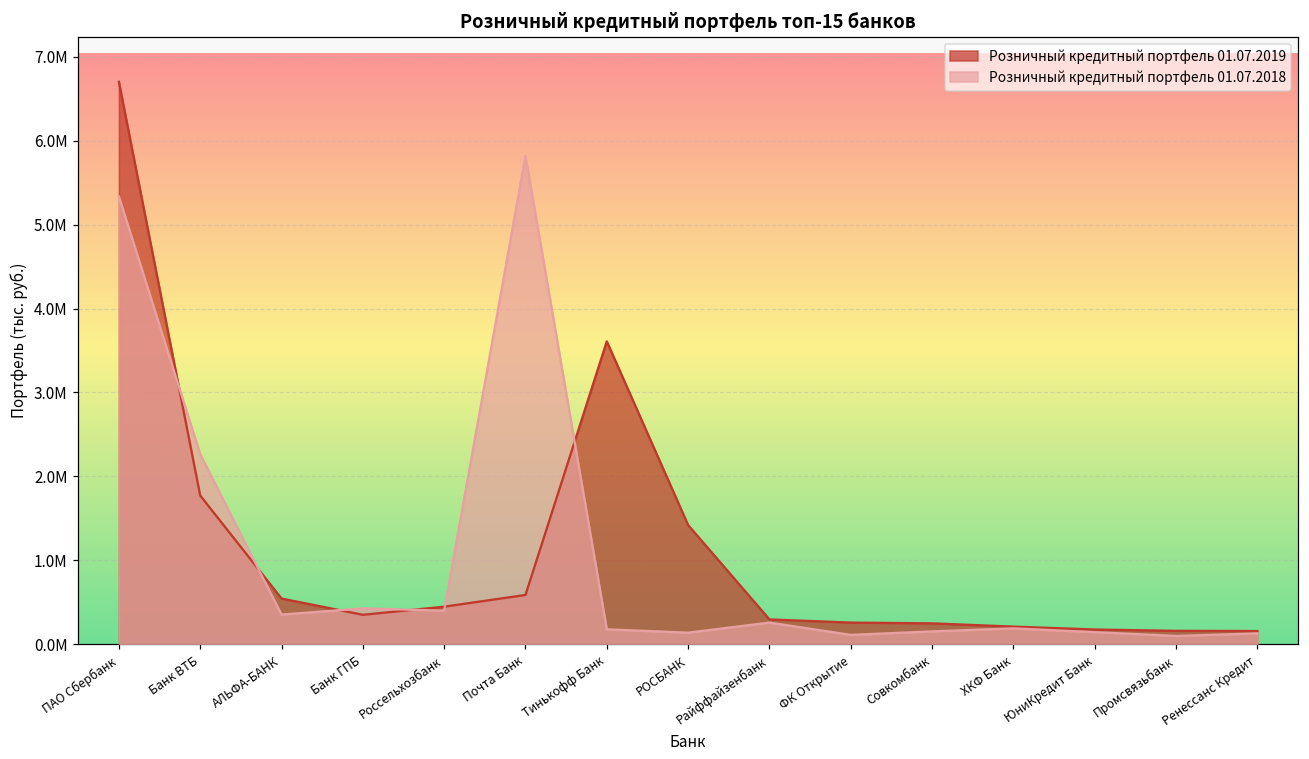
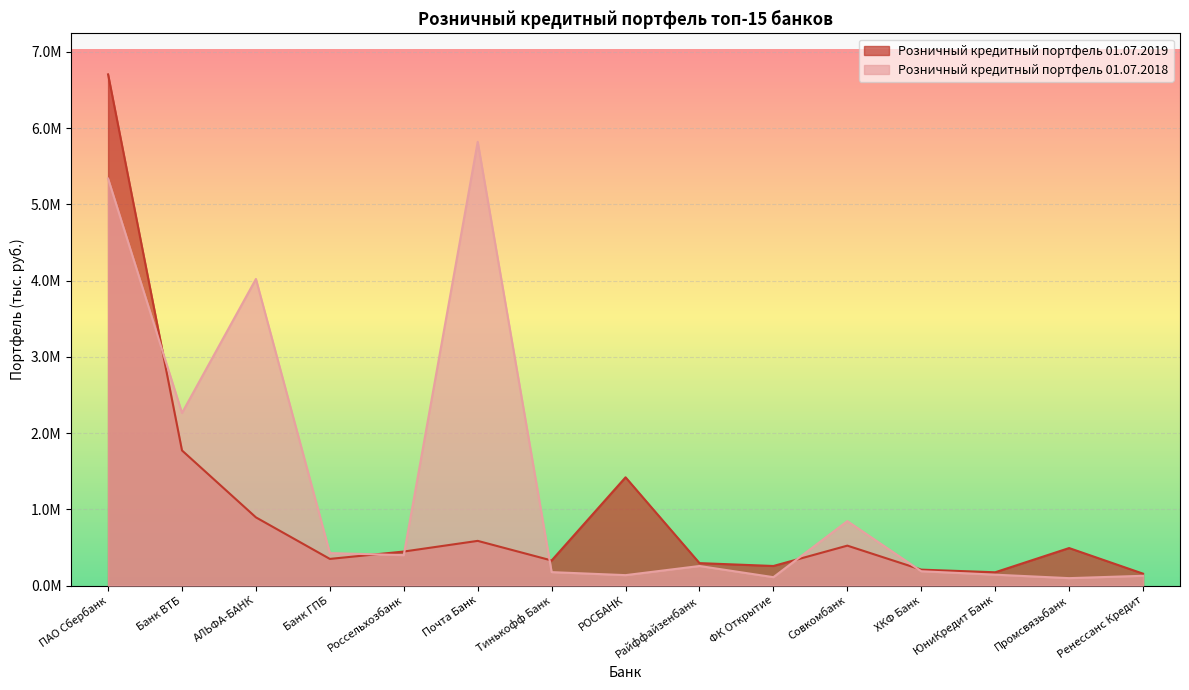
Розничный кредитный портфель 01.07.2019, АЛЬФА-БАНК: 500000 -> 900000
Розничный кредитный портфель 01.07.2018, АЛЬФА-БАНК: 400000 -> 4000000
Розничный кредитный портфель 01.07.2019, Тинькофф Банк: 3600000 -> 300000
Розничный кредитный портфель 01.07.2019, Совкомбанк: 200000 -> 500000
Розничный кредитный портфель 01.07.2018, Совкомбанк: 200000 -> 800000
Розничный кредитный портфель 01.07.2019, Промсвязьбанк: 200000 -> 500000
